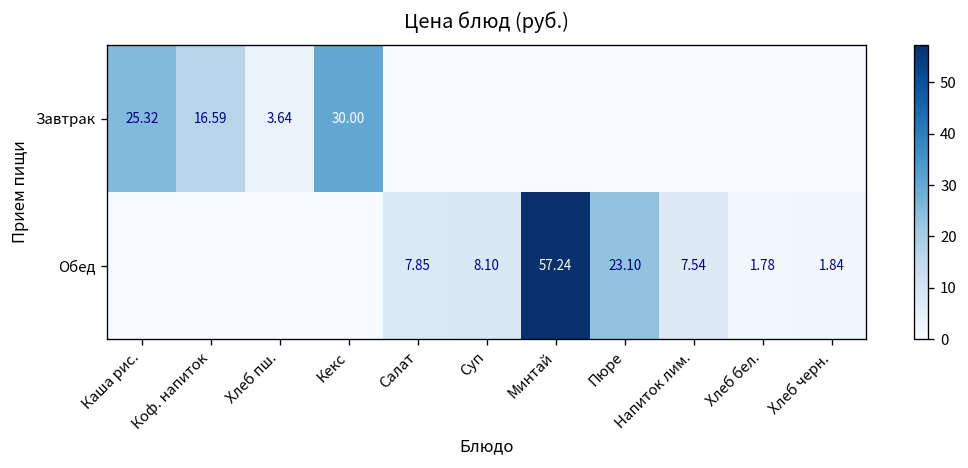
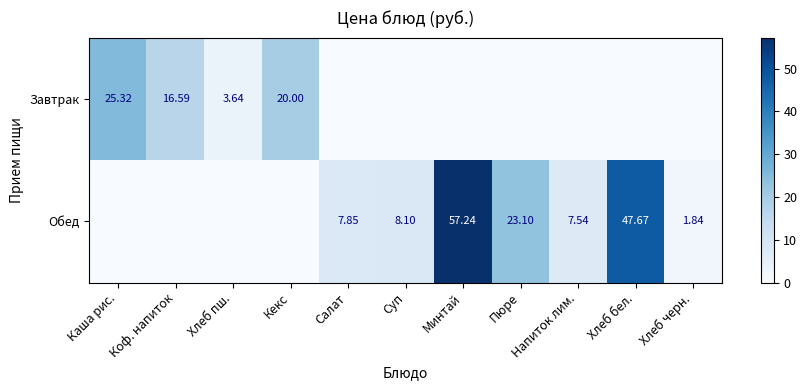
Завтрак, Кекс: 30.00 -> 20.00
Обед, Хлеб бел.: 1.78 -> 47.67
